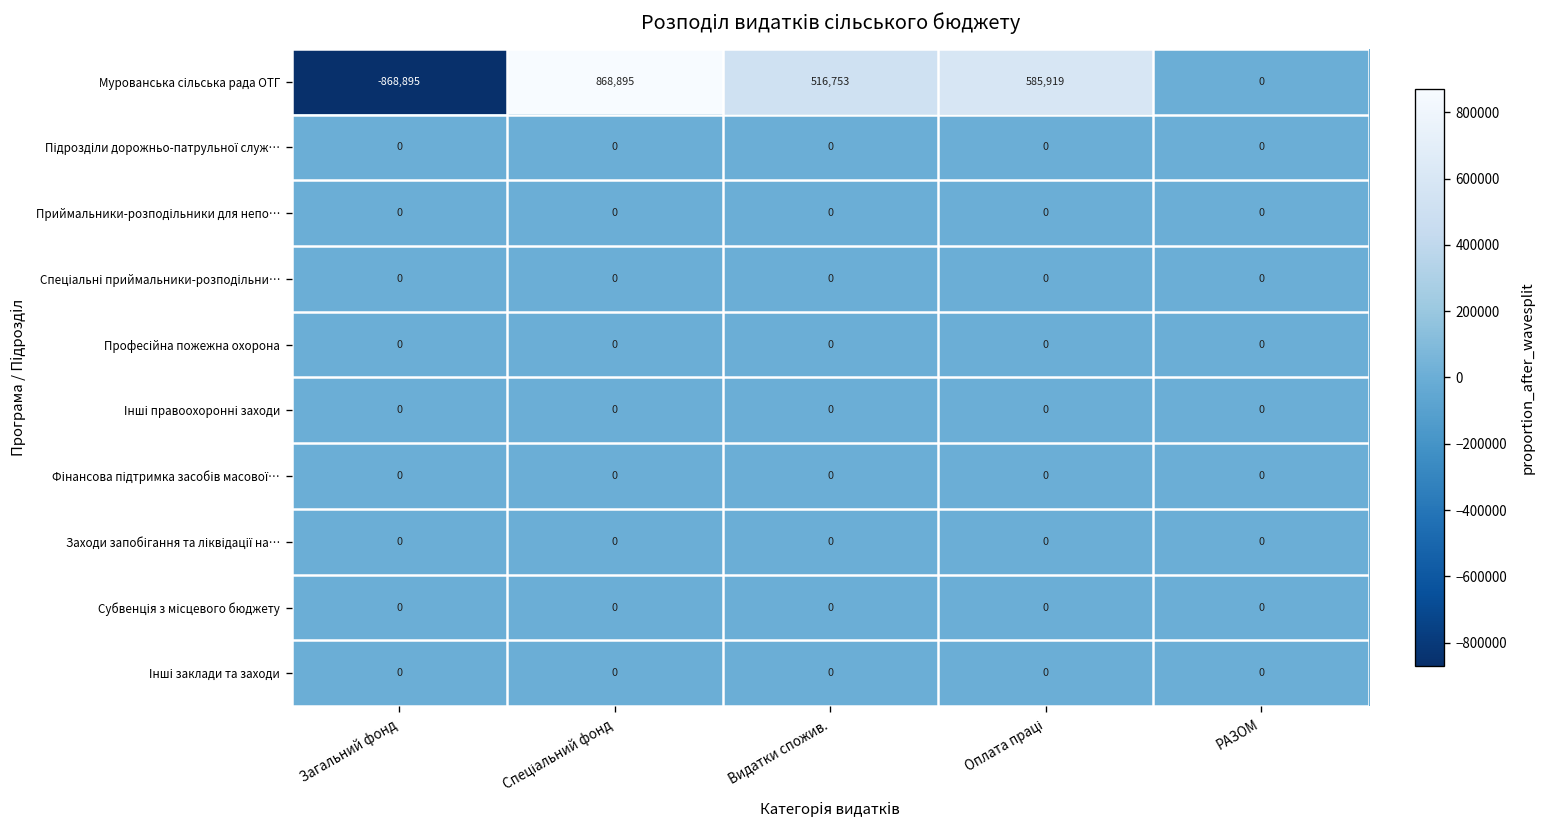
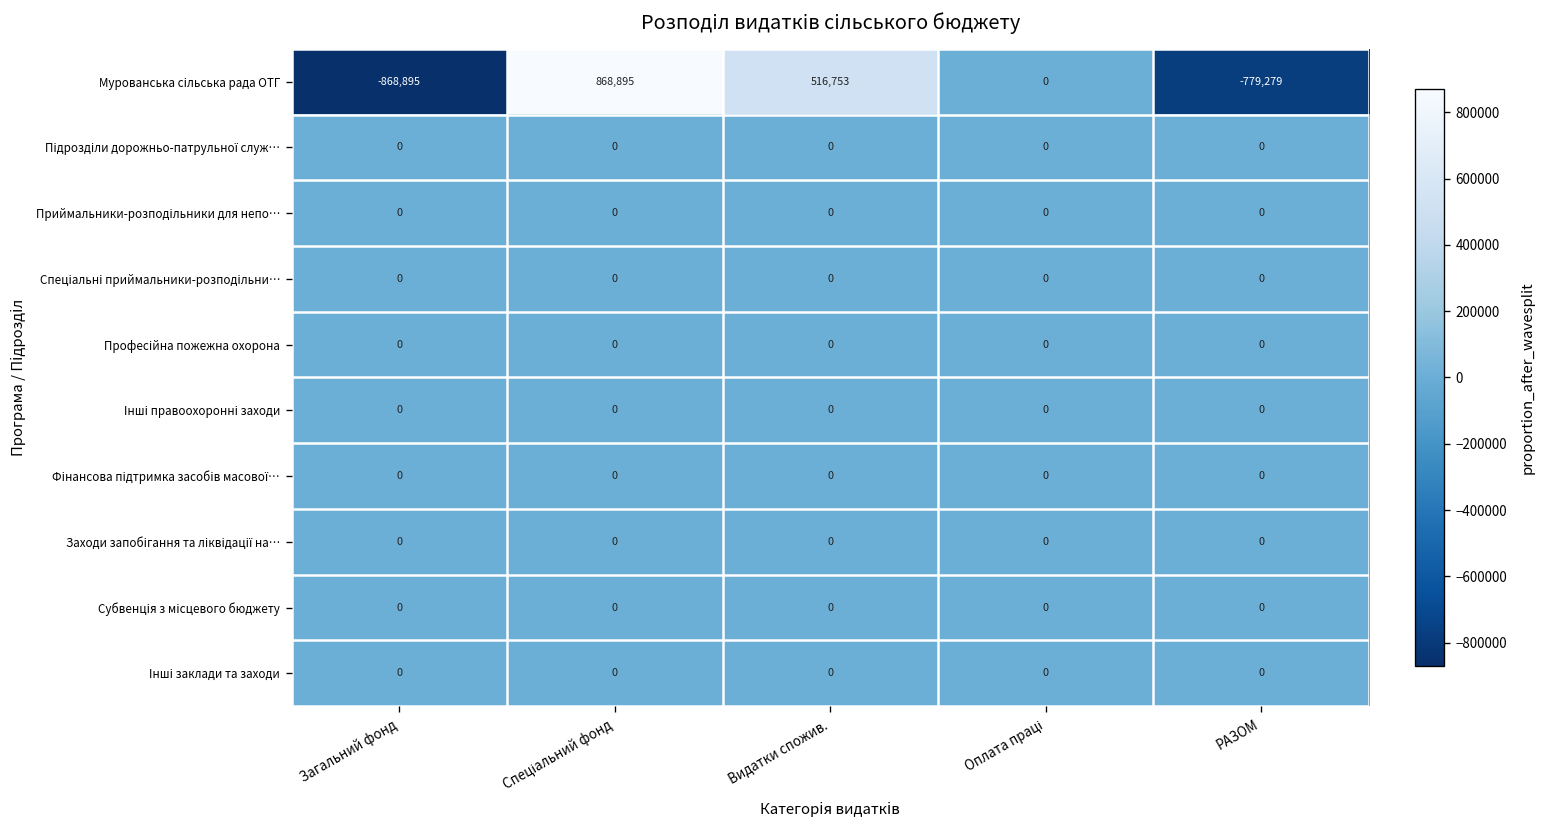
Мурованська сільська рада ОТГ, Оплата праці: 585,919 -> 0
Мурованська сільська рада ОТГ, РАЗОМ: 0 -> -779,279
